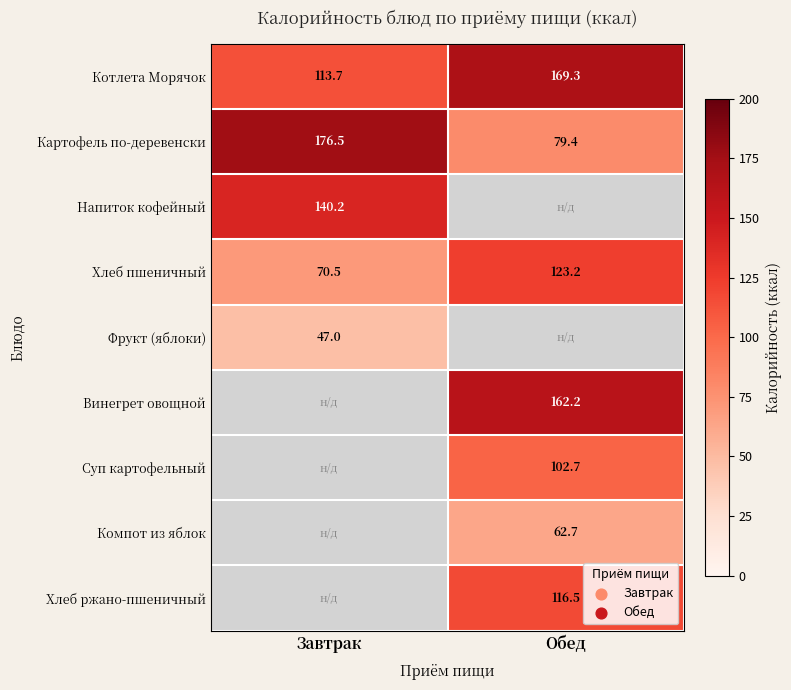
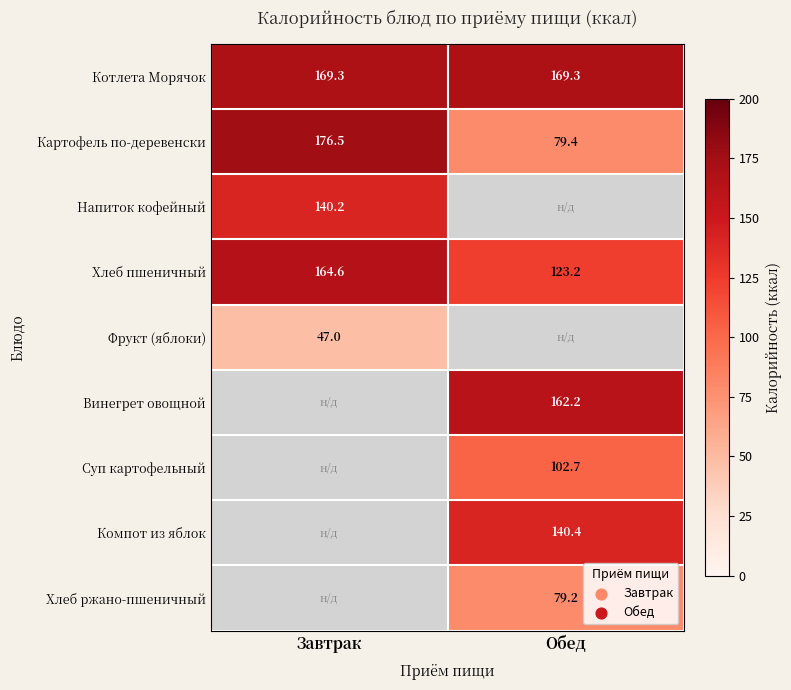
Котлета Морячок, Завтрак: 113.7 -> 169.3
Хлеб пшеничный, Завтрак: 70.5 -> 164.6
Компот из яблок, Обед: 62.7 -> 140.4
Хлеб ржано-пшеничный, Обед: 116.5 -> 79.2
